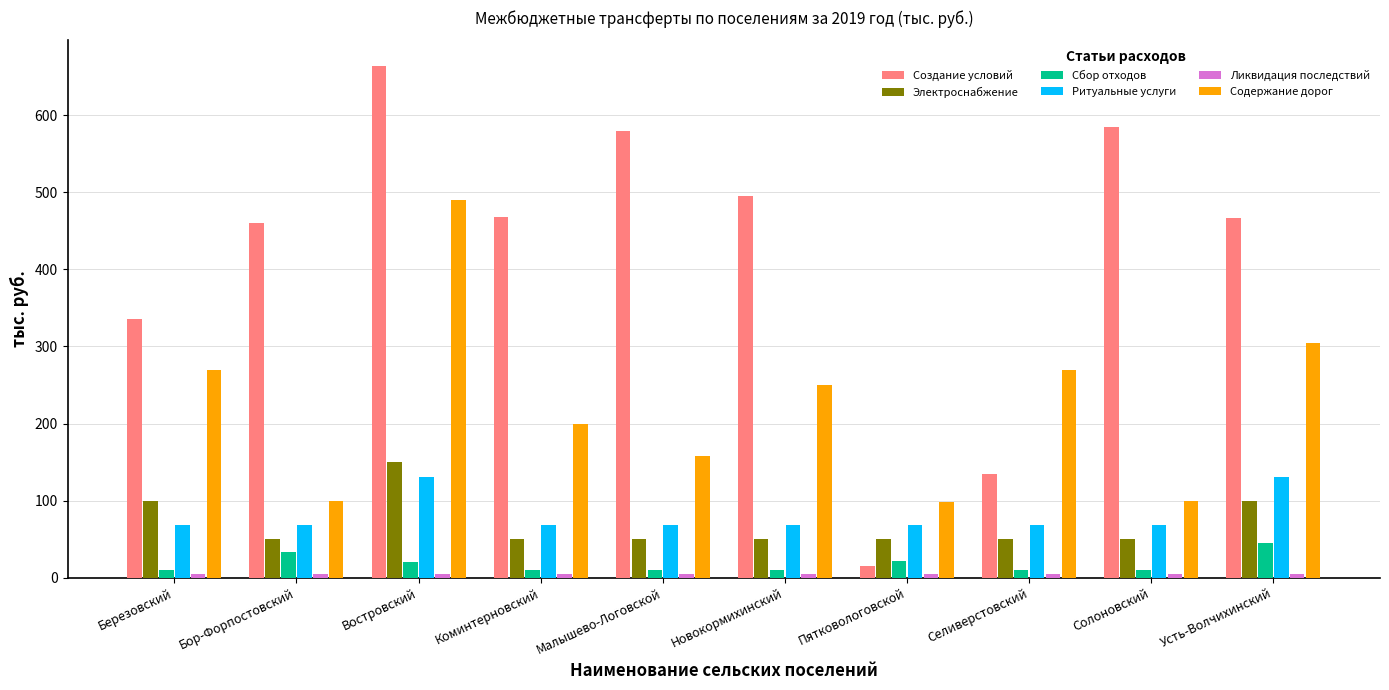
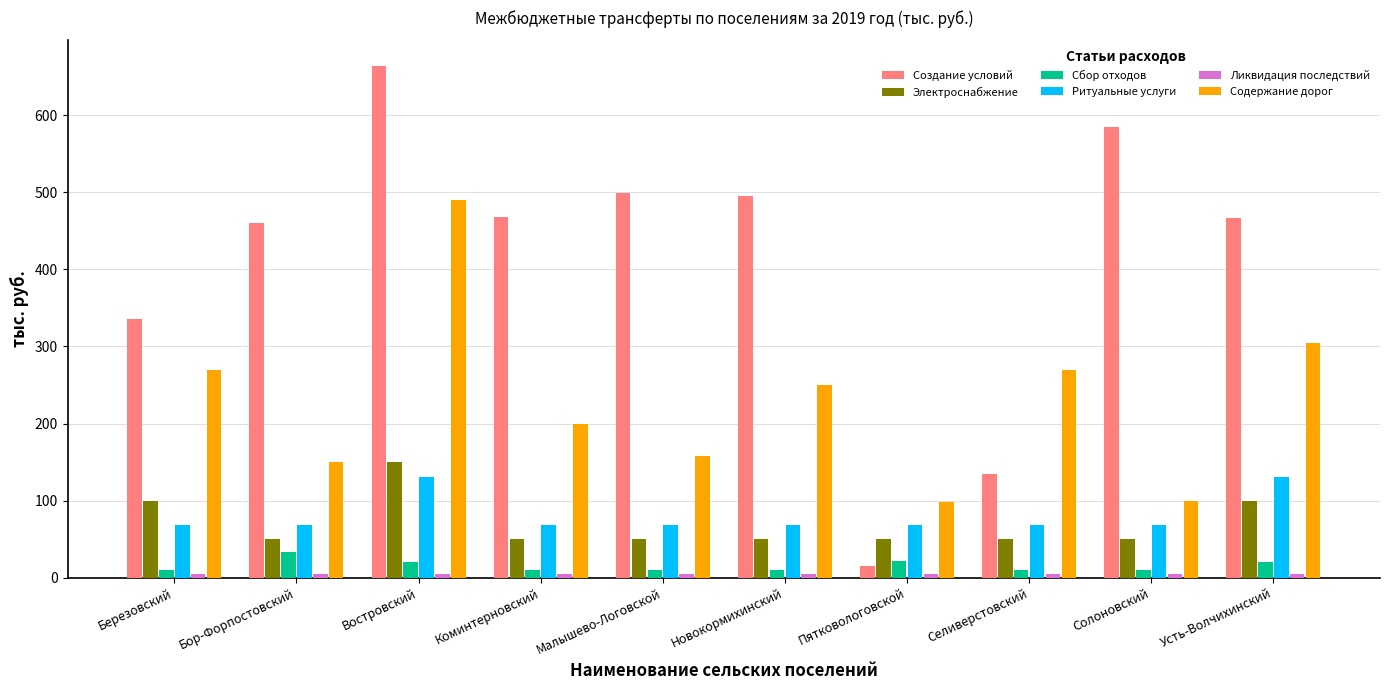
Содержание дорог, Бор-Форпостовский: 100 -> 150
Создание условий, Малышево-Логовской: 580 -> 500
Сбор отходов, Усть-Волчихинский: 50 -> 20
